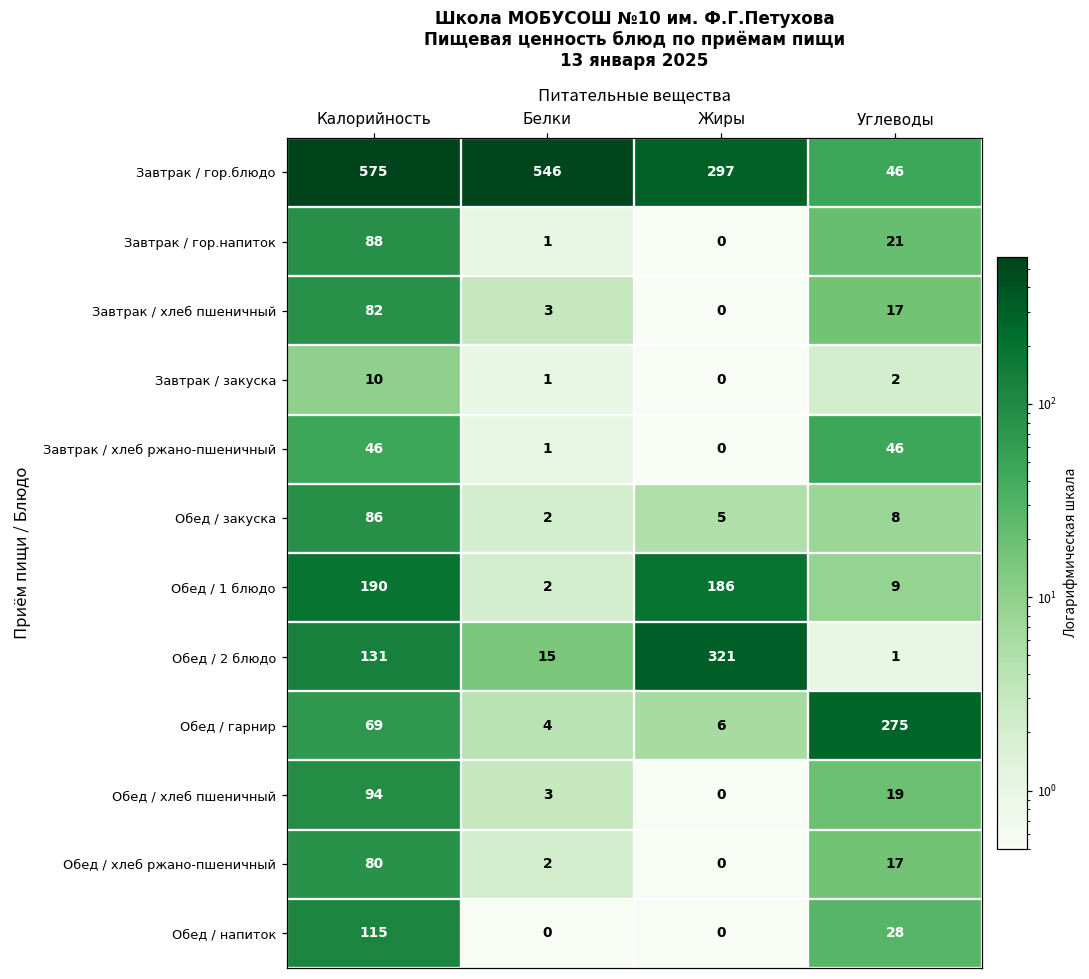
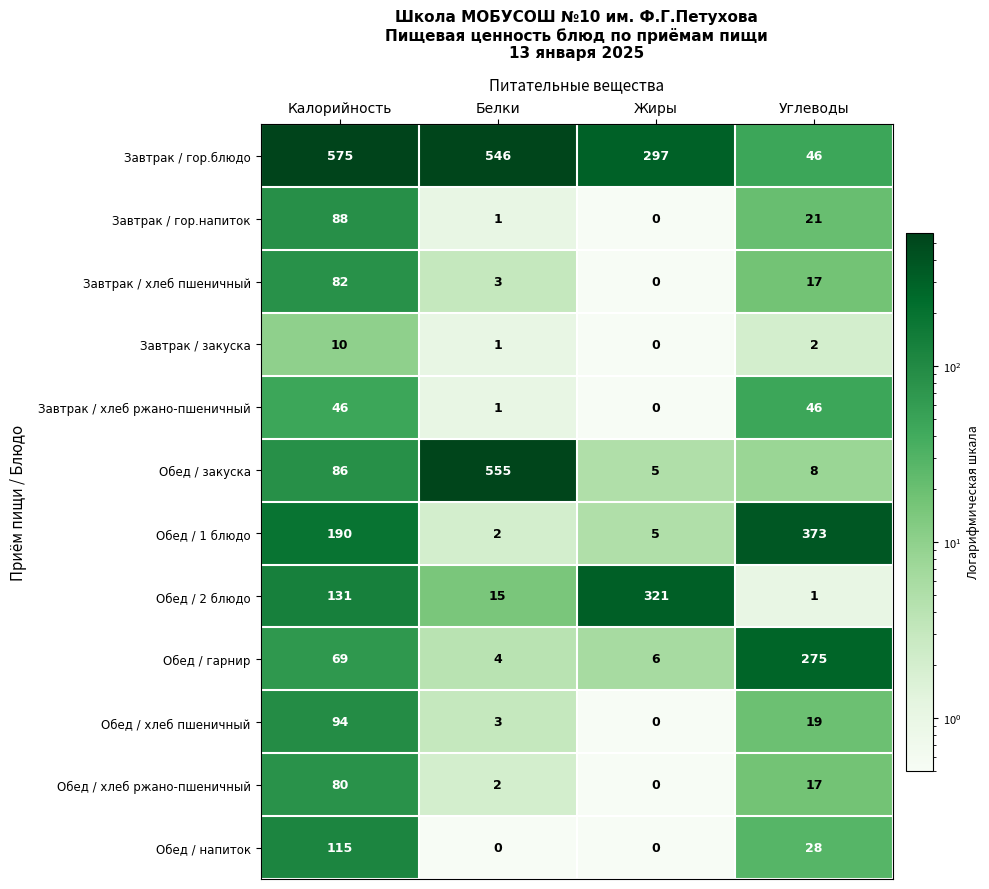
Обед / закуска, Белки: 2 -> 555
Обед / 1 блюдо, Жиры: 186 -> 5
Обед / 1 блюдо, Углеводы: 9 -> 373
